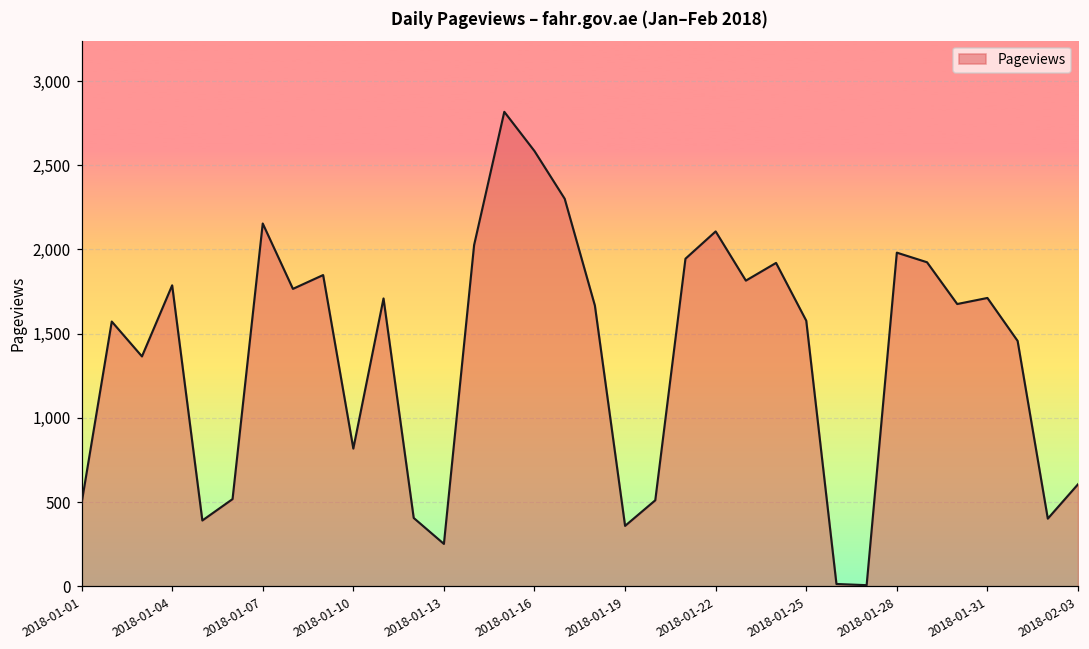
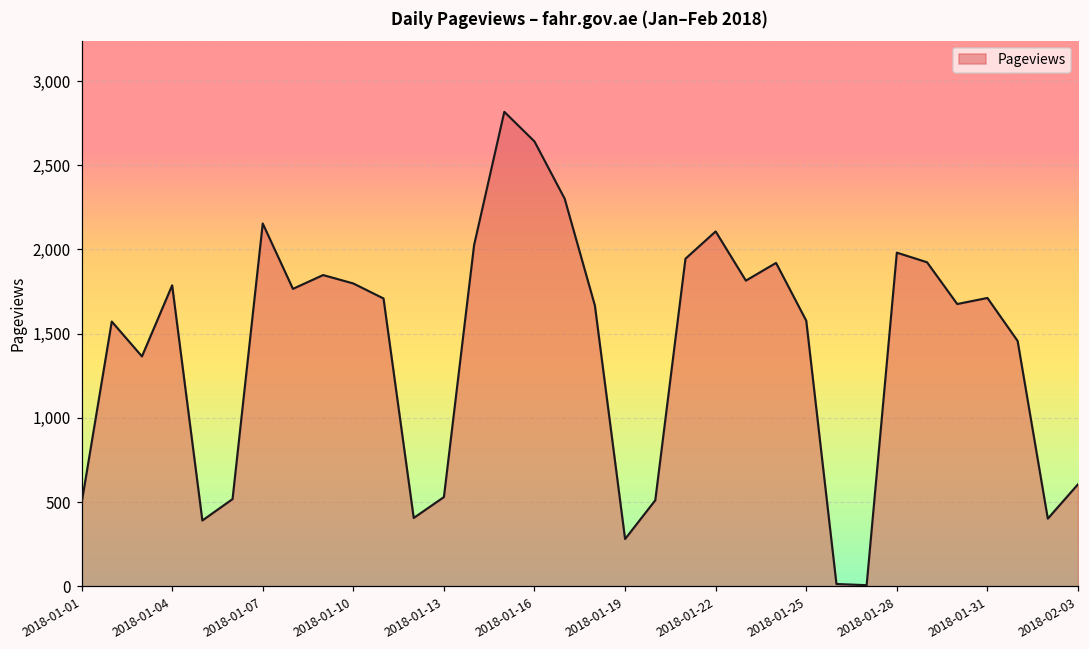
2018-01-10: 820 -> 1,800
2018-01-13: 250 -> 530
2018-01-16: 2,580 -> 2,640
2018-01-19: 360 -> 280
